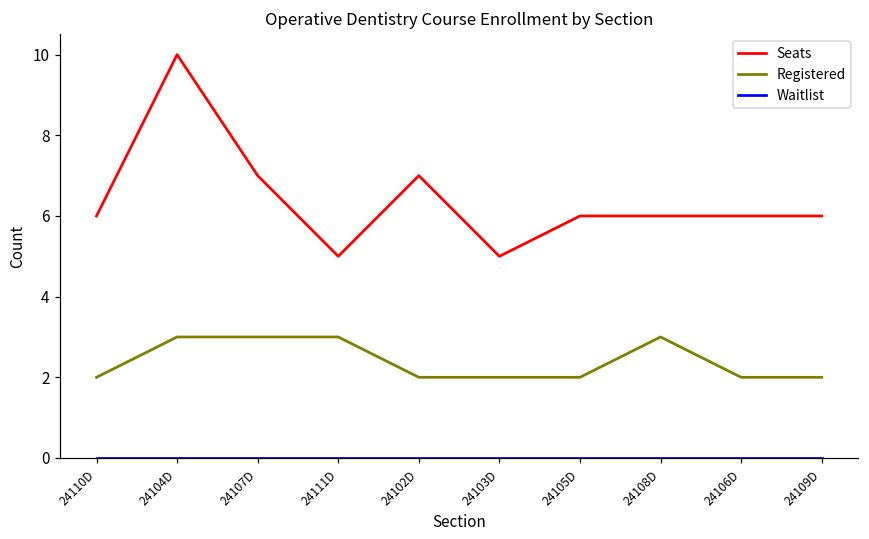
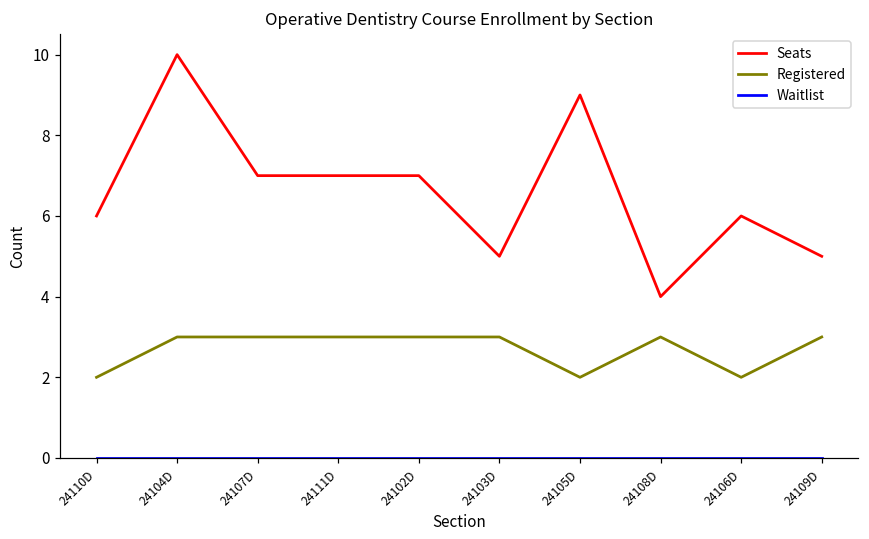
Seats, 24111D: 5 -> 7
Registered, 24102D: 2 -> 3
Registered, 24103D: 2 -> 3
Seats, 24105D: 6 -> 9
Seats, 24108D: 6 -> 4
Seats, 24109D: 6 -> 5
Registered, 24109D: 2 -> 3
